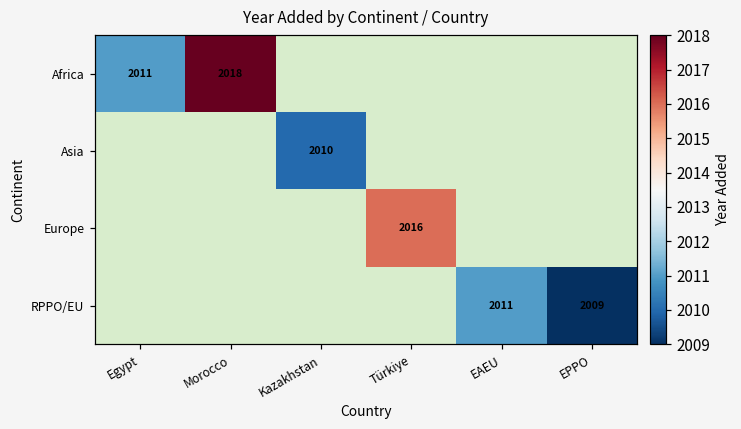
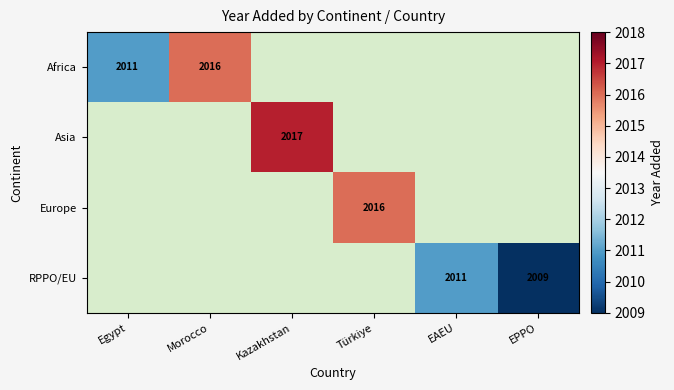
Africa, Morocco: 2018 -> 2016
Asia, Kazakhstan: 2010 -> 2017
